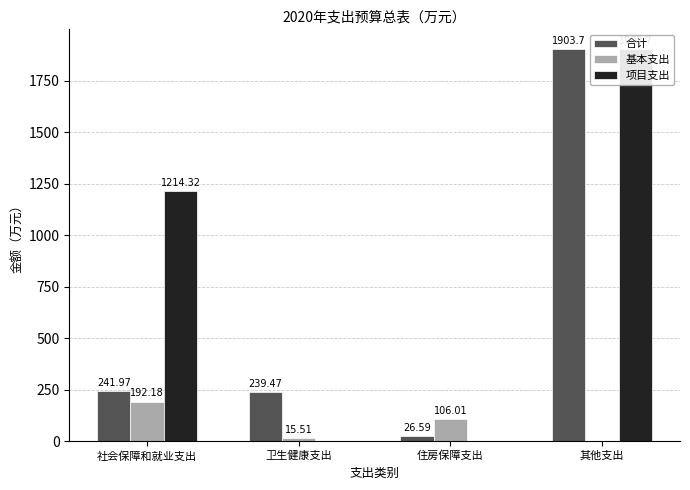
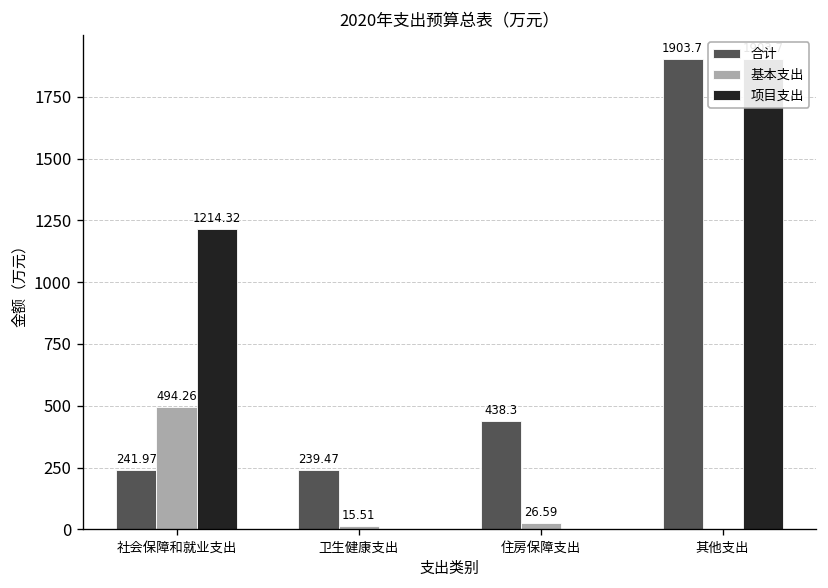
基本支出, 社会保障和就业支出: 192.18 -> 494.26
合计, 住房保障支出: 26.59 -> 438.3
基本支出, 住房保障支出: 106.01 -> 26.59
